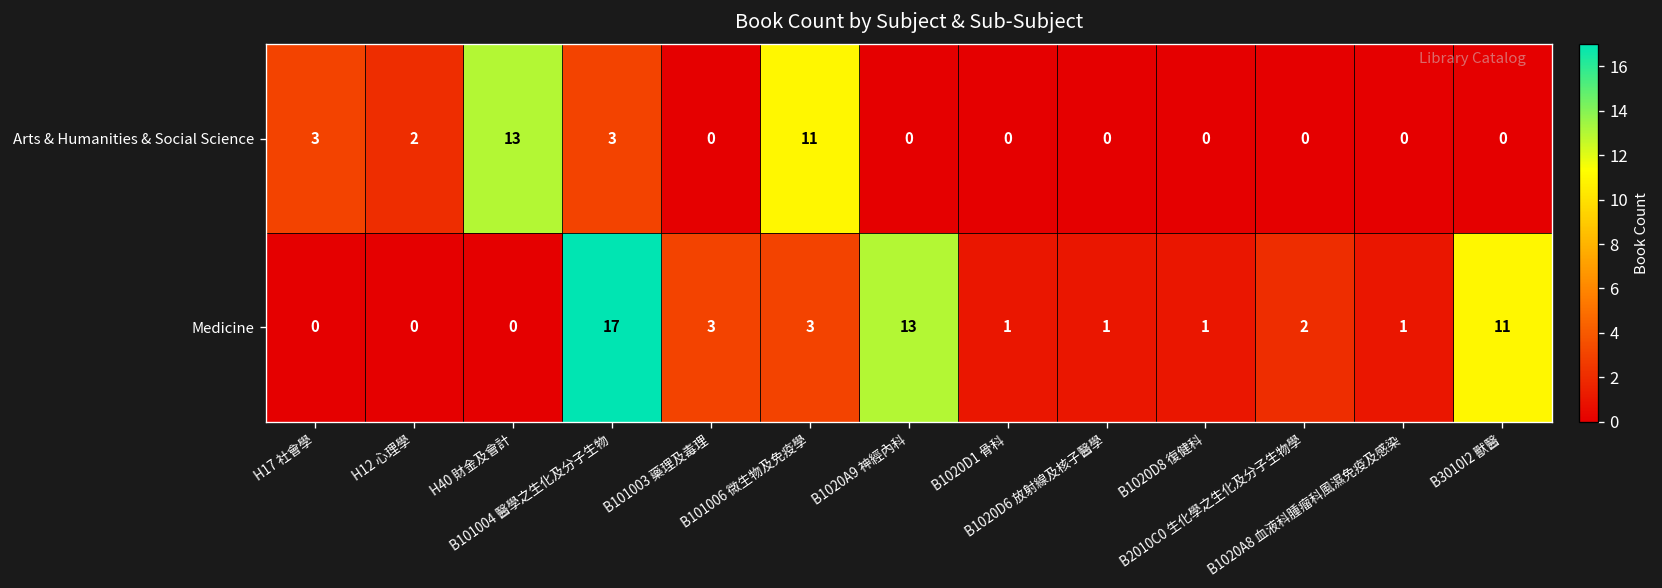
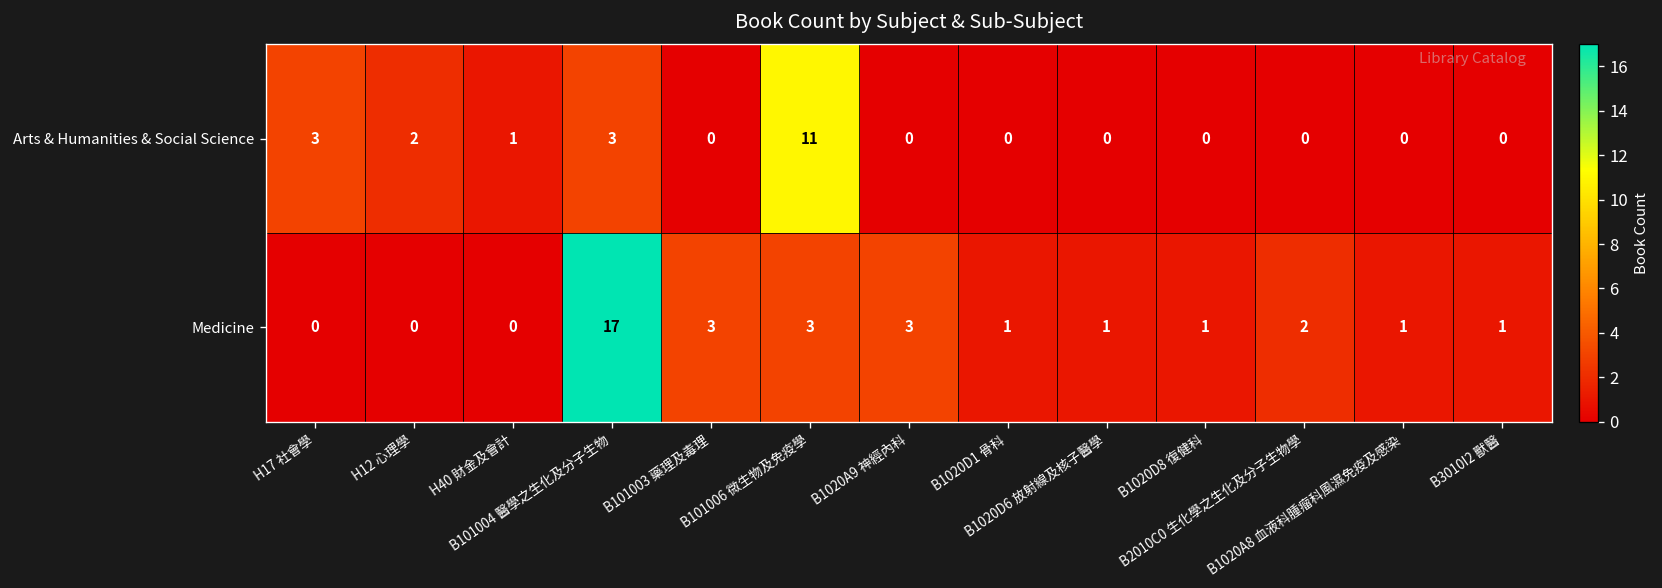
Arts & Humanities & Social Science, H40 財金及會計: 13 -> 1
Medicine, B1020A9 神經內科: 13 -> 3
Medicine, B3010I2 獸醫: 11 -> 1
